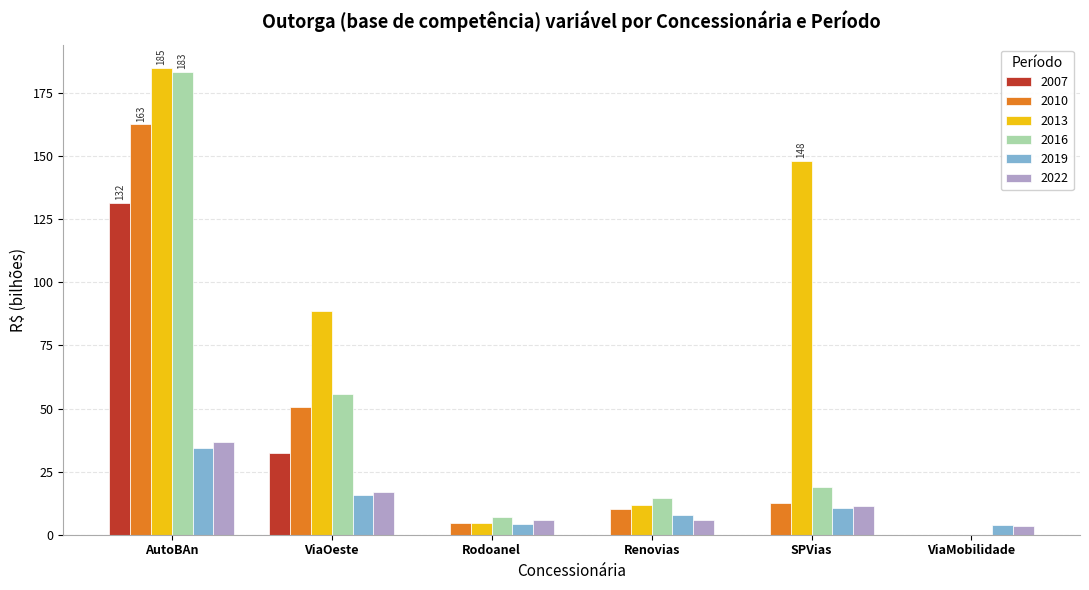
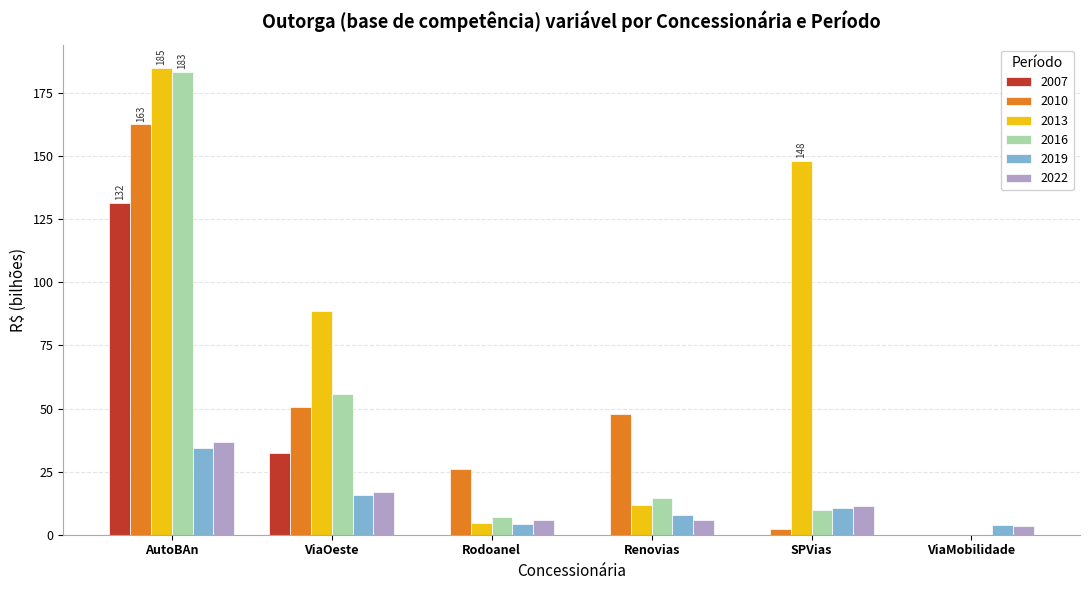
2010, Rodoanel: 5 -> 26
2010, Renovias: 10 -> 48
2010, SPVias: 12 -> 2
2016, SPVias: 19 -> 10
